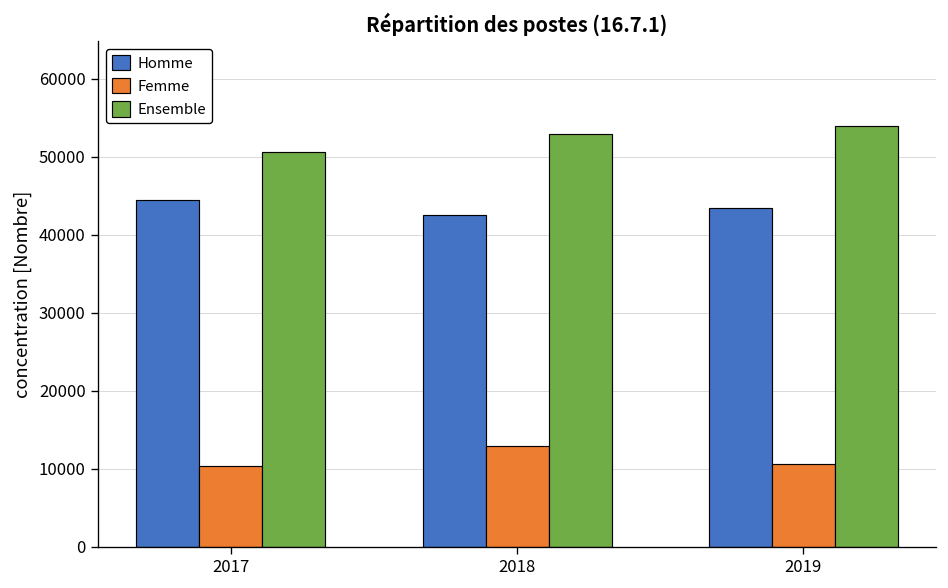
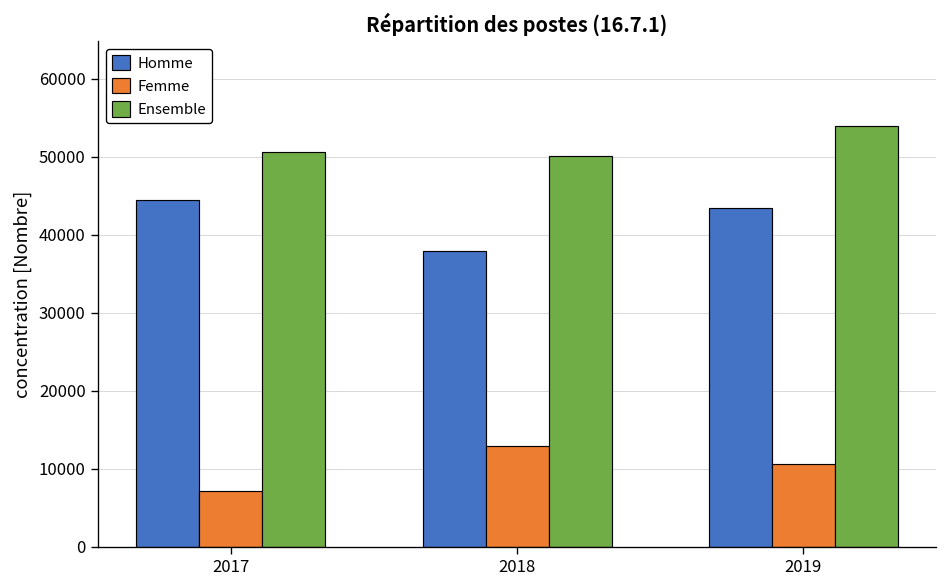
Femme, 2017: 10000 -> 7000
Homme, 2018: 43000 -> 38000
Ensemble, 2018: 53000 -> 50000
